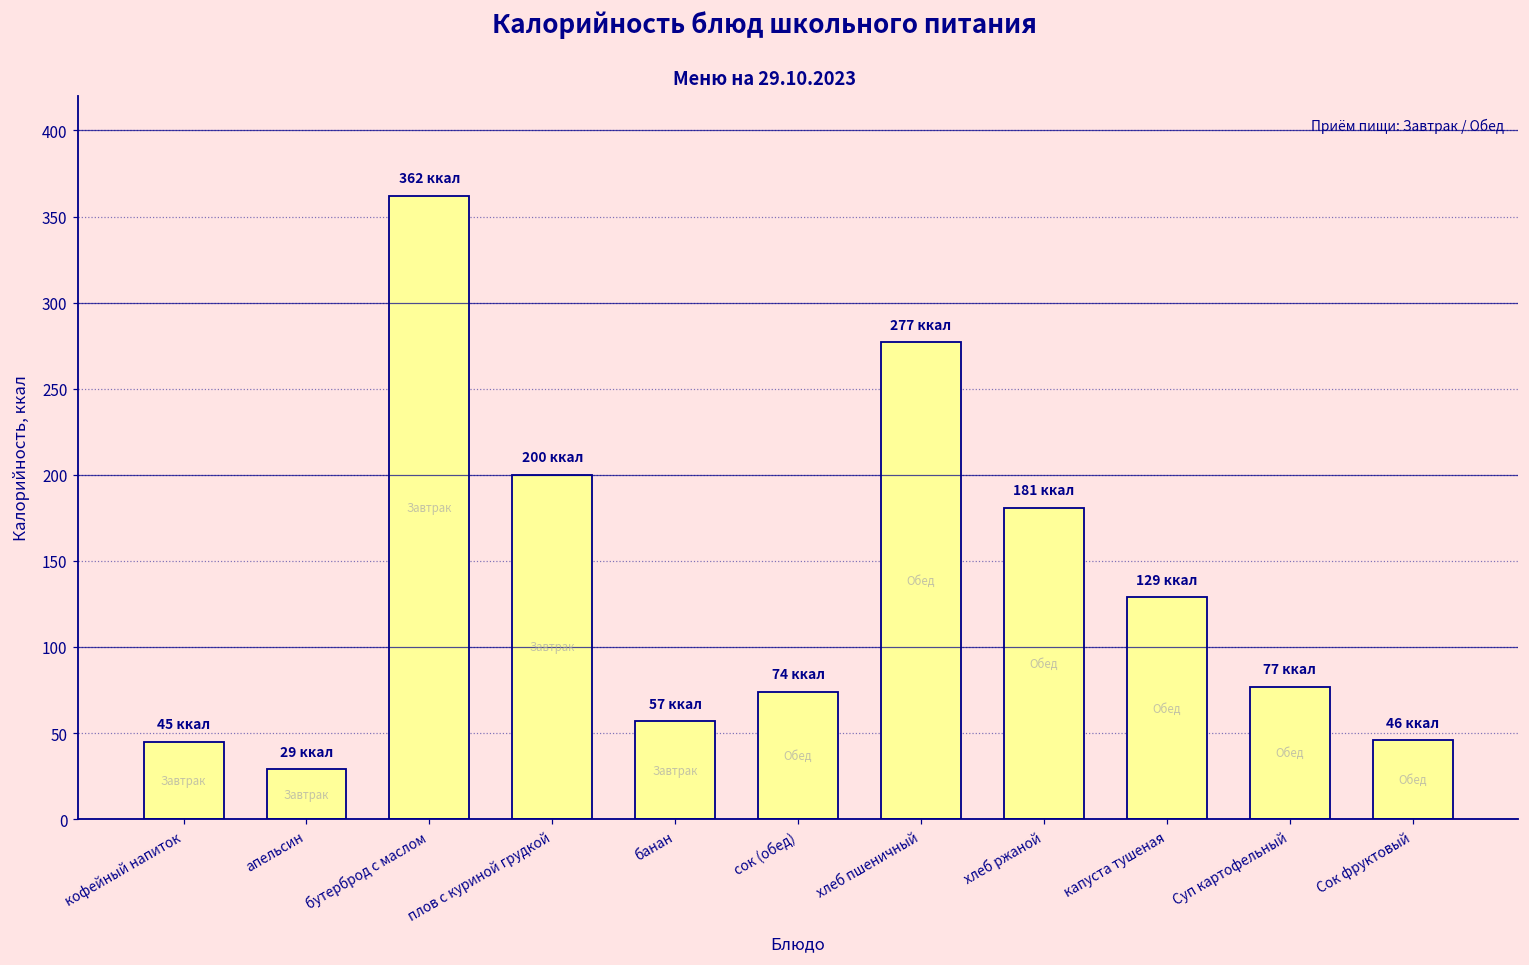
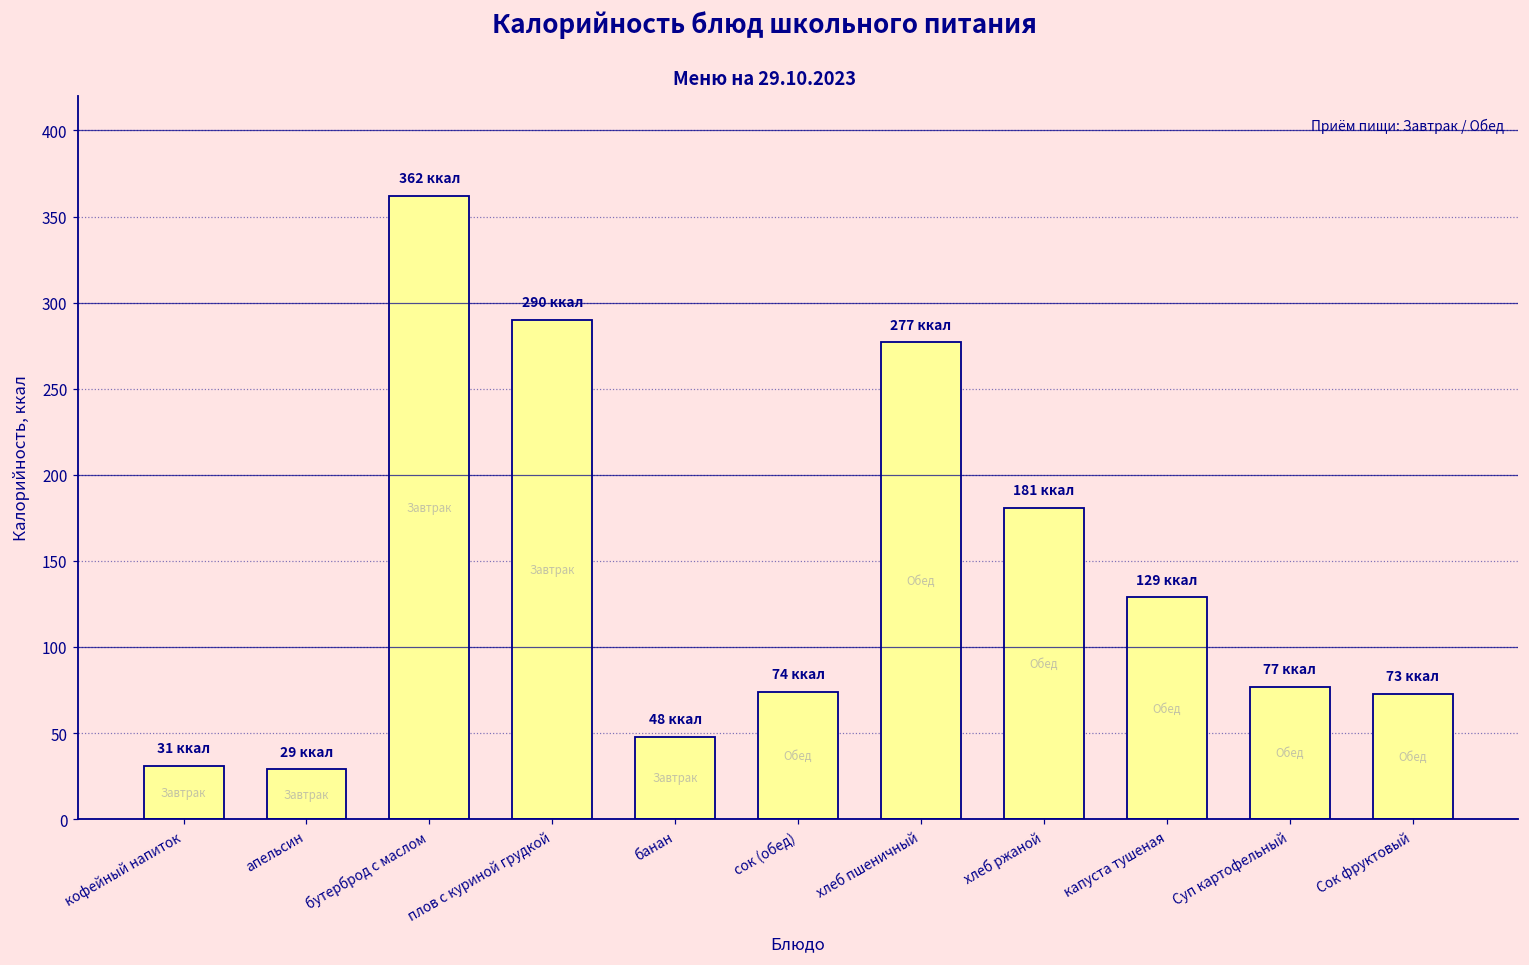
кофейный напиток: 45 -> 31
плов с куриной грудкой: 200 -> 290
банан: 57 -> 48
Сок фруктовый: 46 -> 73
